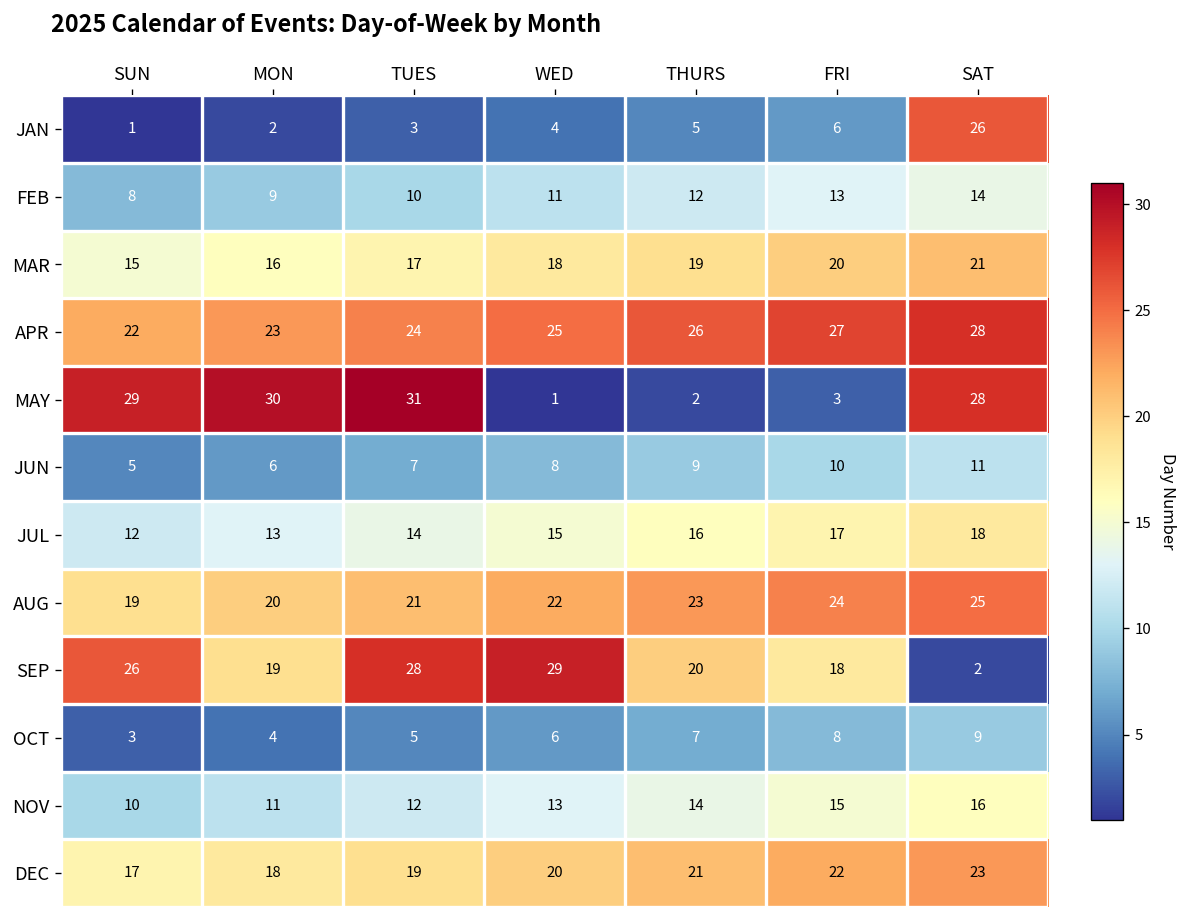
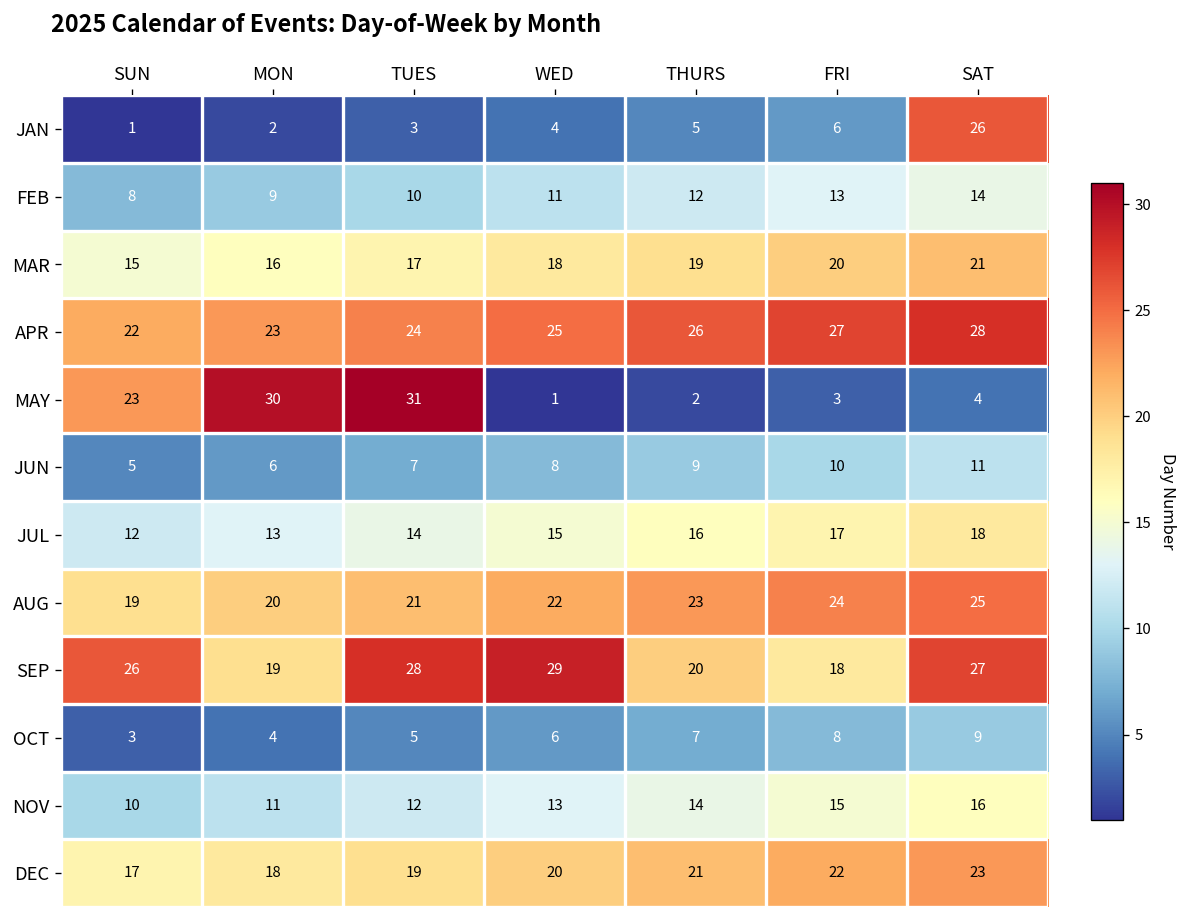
MAY, SUN: 29 -> 23
MAY, SAT: 28 -> 4
SEP, SAT: 2 -> 27
